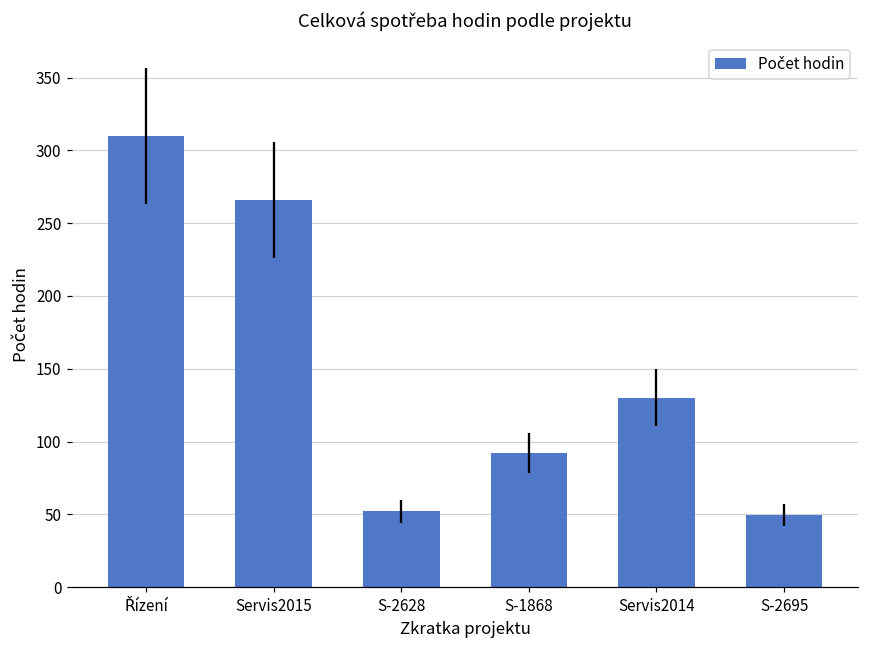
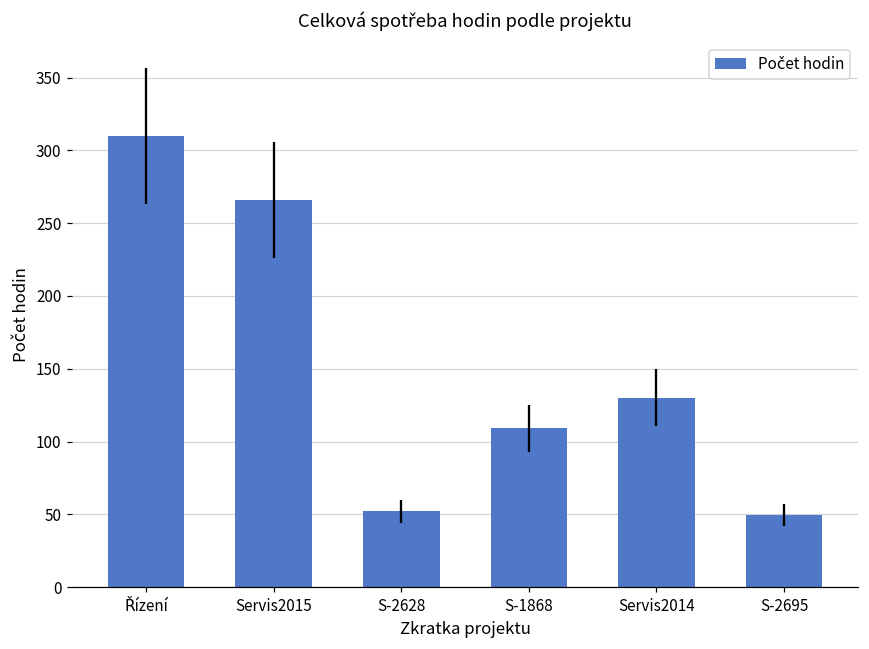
S-1868: 92 -> 109
